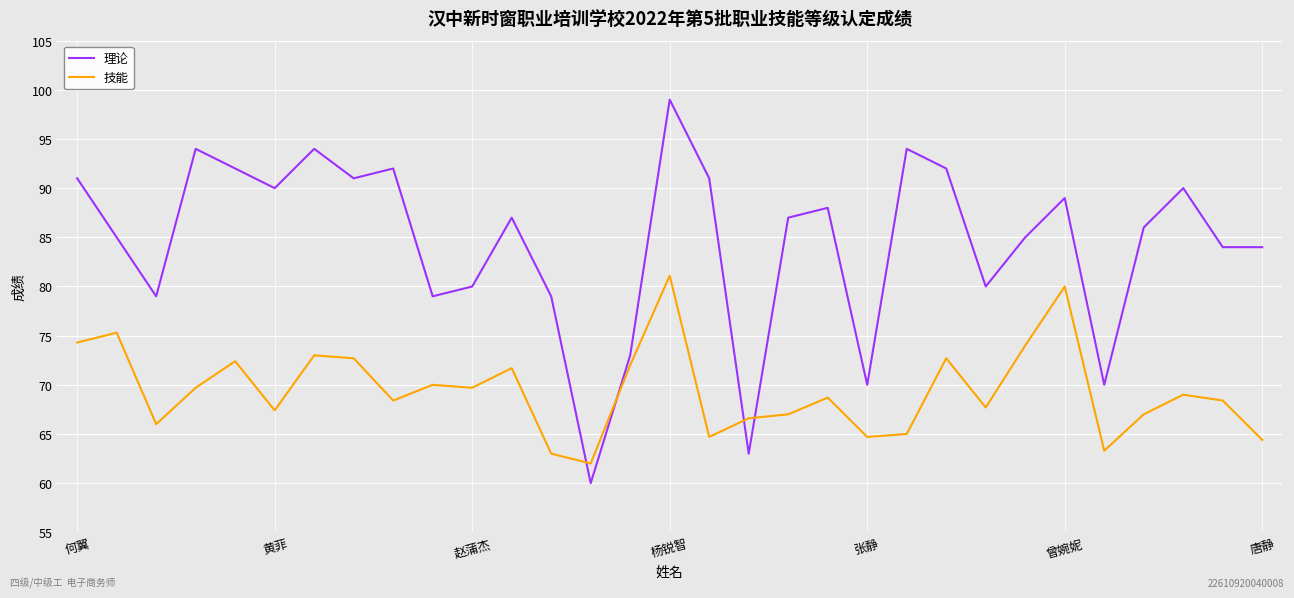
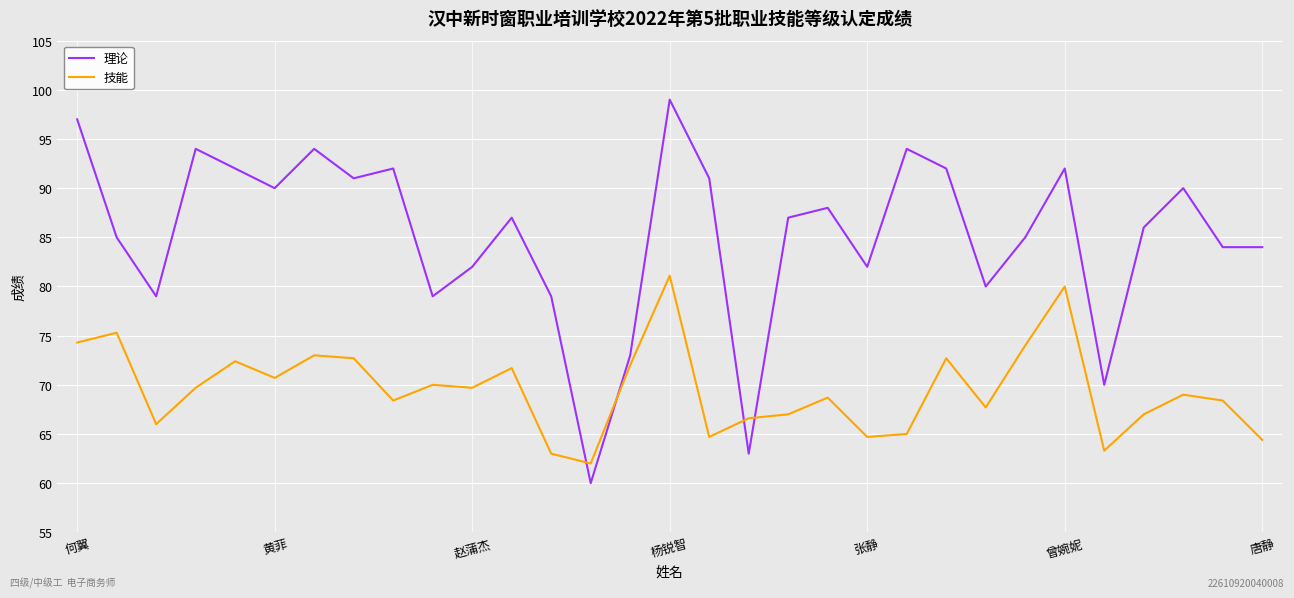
理论, 何翼: 91 -> 97
技能, 黄菲: 67 -> 71
理论, 赵蒲杰: 80 -> 82
理论, 张静: 70 -> 82
理论, 曾婉妮: 89 -> 92
